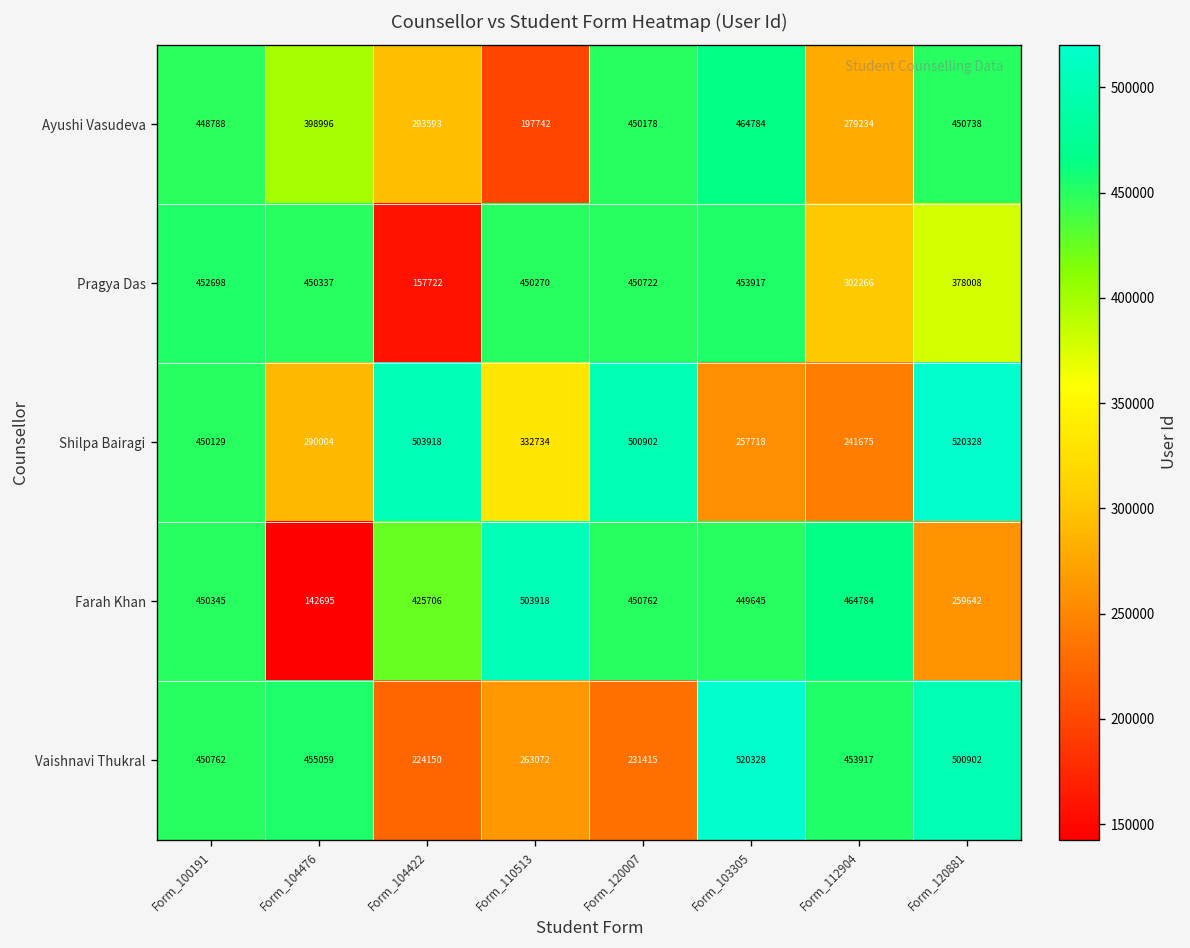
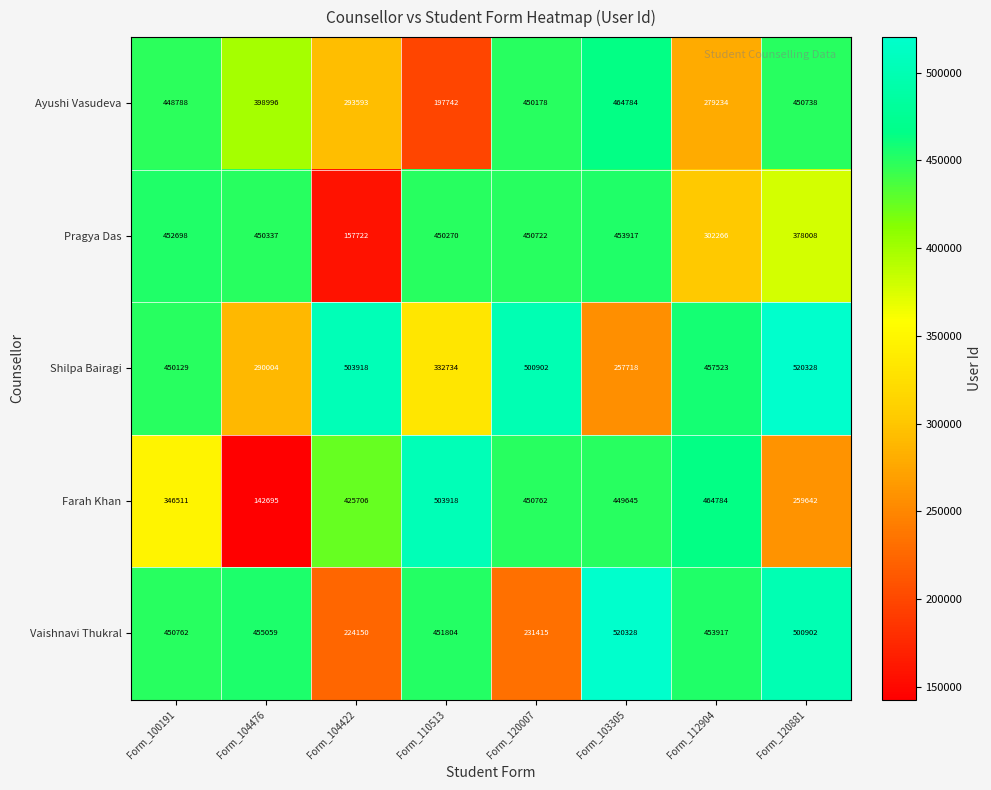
Shilpa Bairagi, Form_112904: 241675 -> 457523
Farah Khan, Form_100191: 450345 -> 346511
Vaishnavi Thukral, Form_110513: 263072 -> 451804
